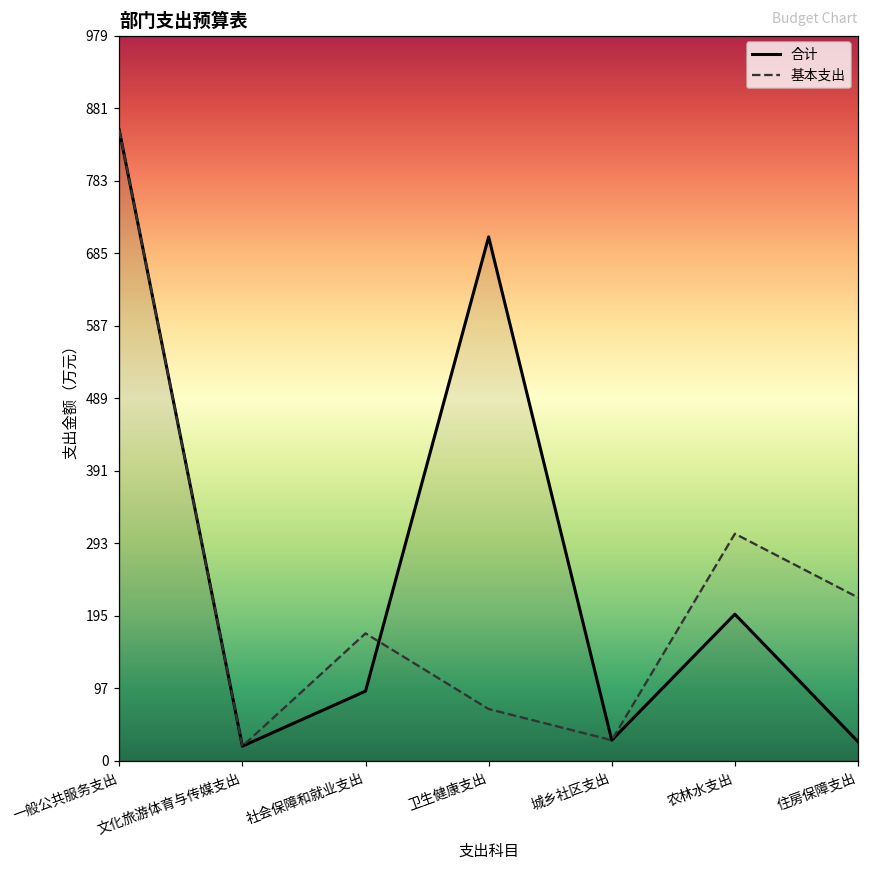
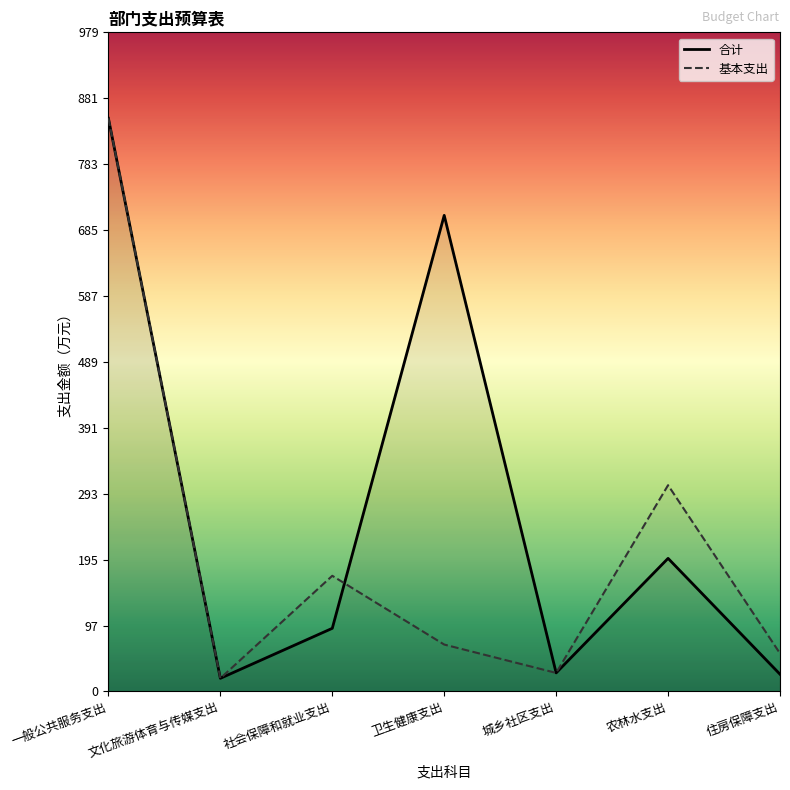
基本支出, 住房保障支出: 220 -> 60
